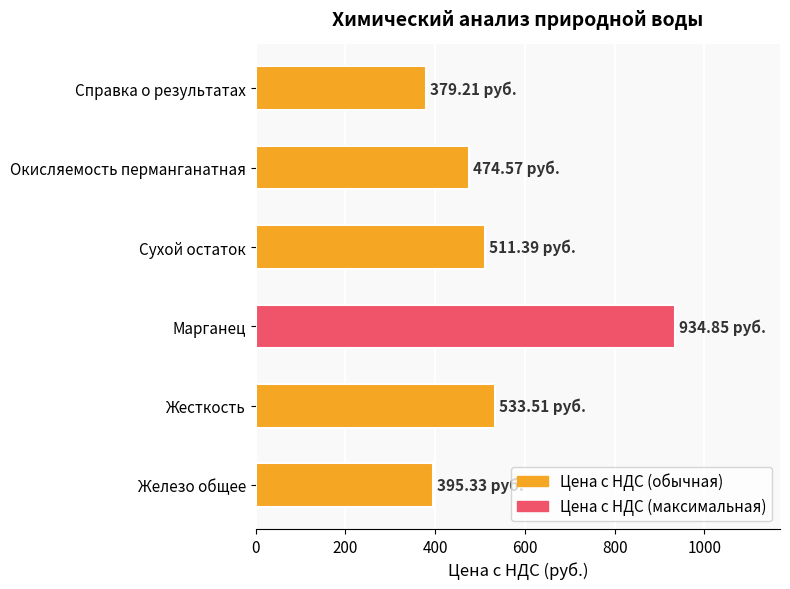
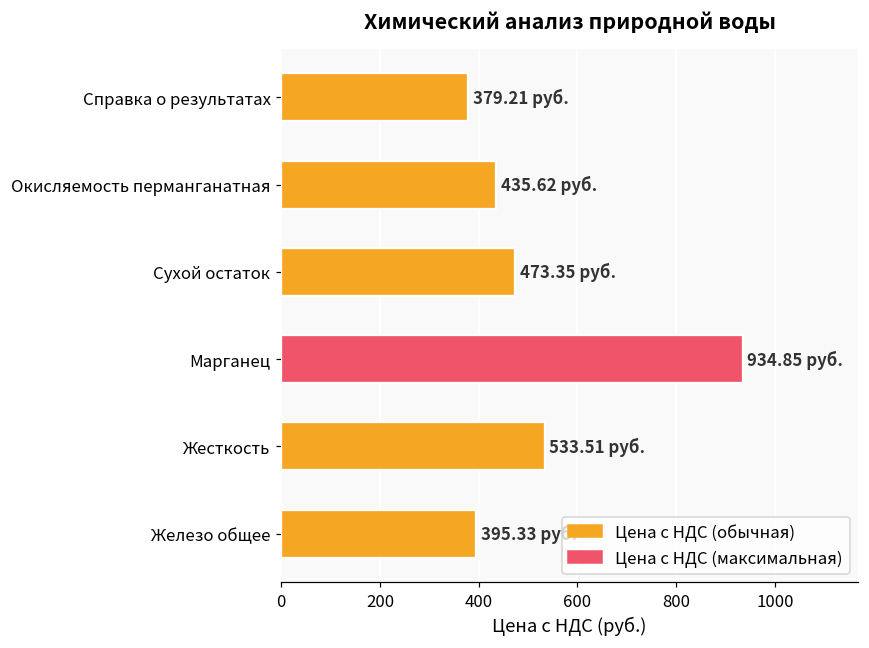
Окисляемость перманганатная: 474.57 -> 435.62
Сухой остаток: 511.39 -> 473.35
